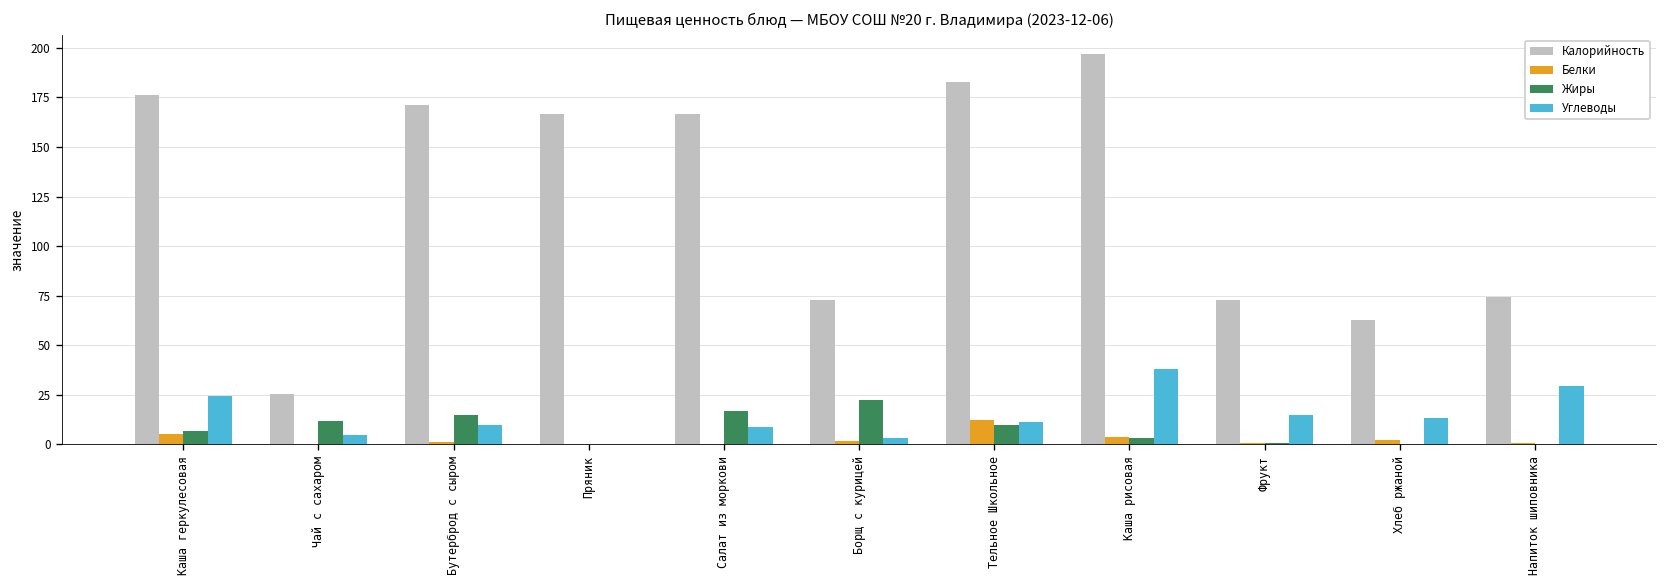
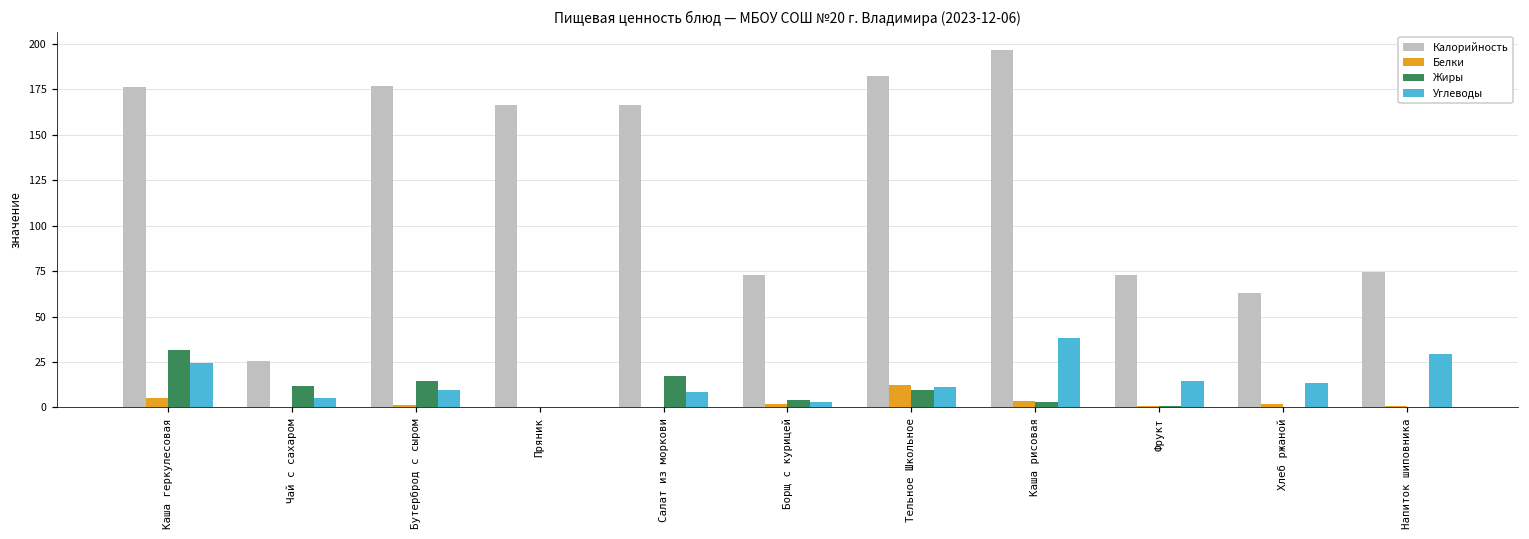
Жиры, Каша геркулесовая: 7 -> 31
Калорийность, Бутерброд с сыром: 171 -> 177
Жиры, Борщ с курицей: 22 -> 4
